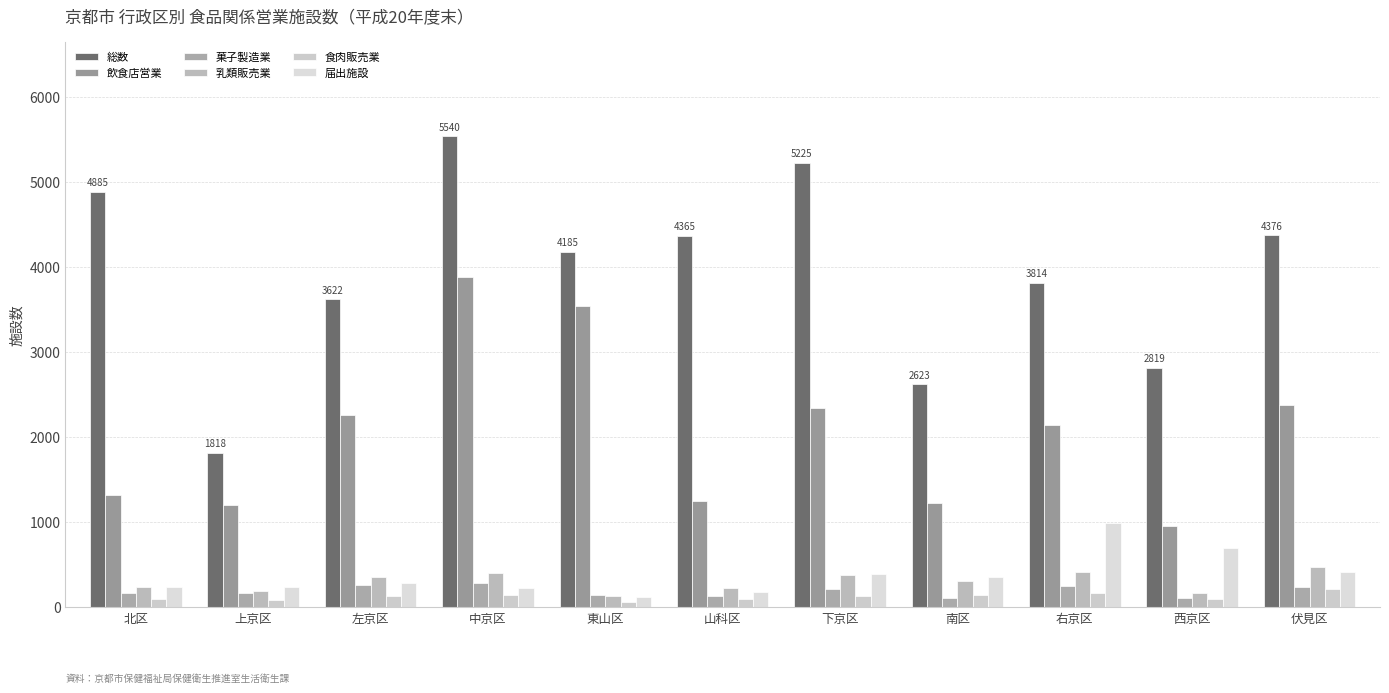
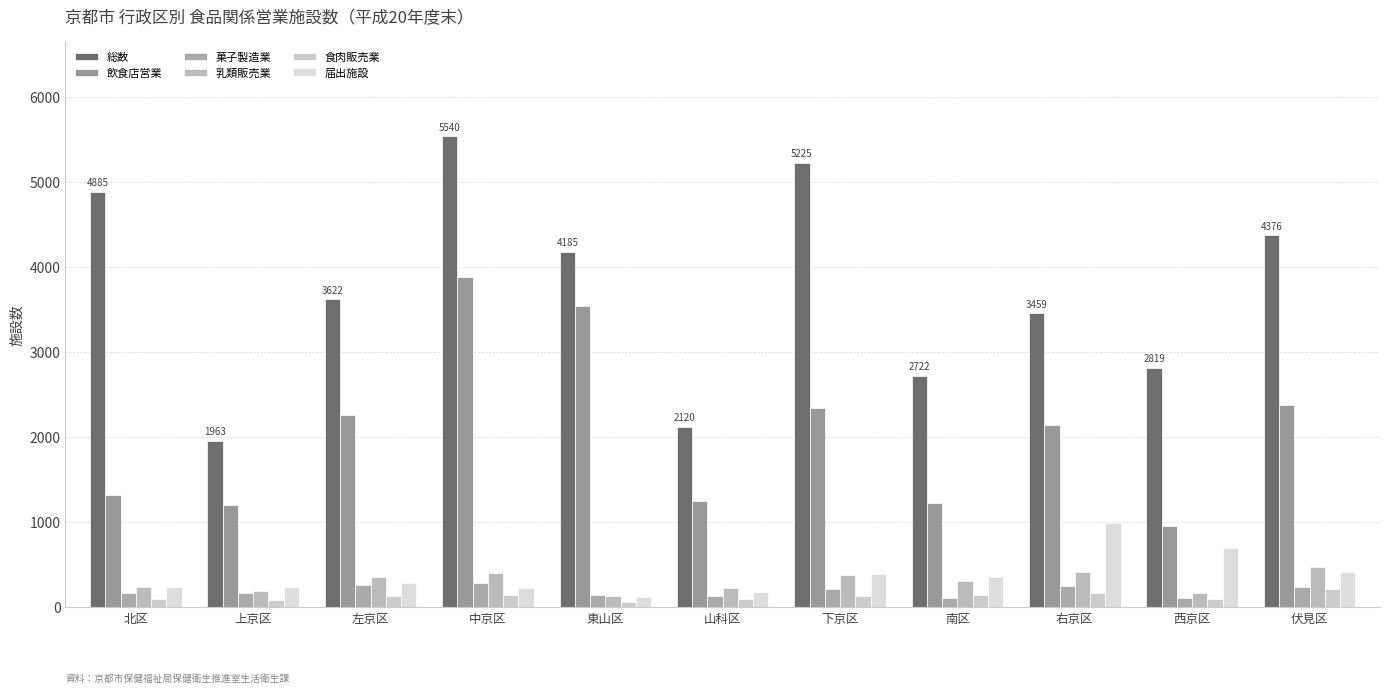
総数, 上京区: 1818 -> 1963
総数, 山科区: 4365 -> 2120
総数, 南区: 2623 -> 2722
総数, 右京区: 3814 -> 3459
